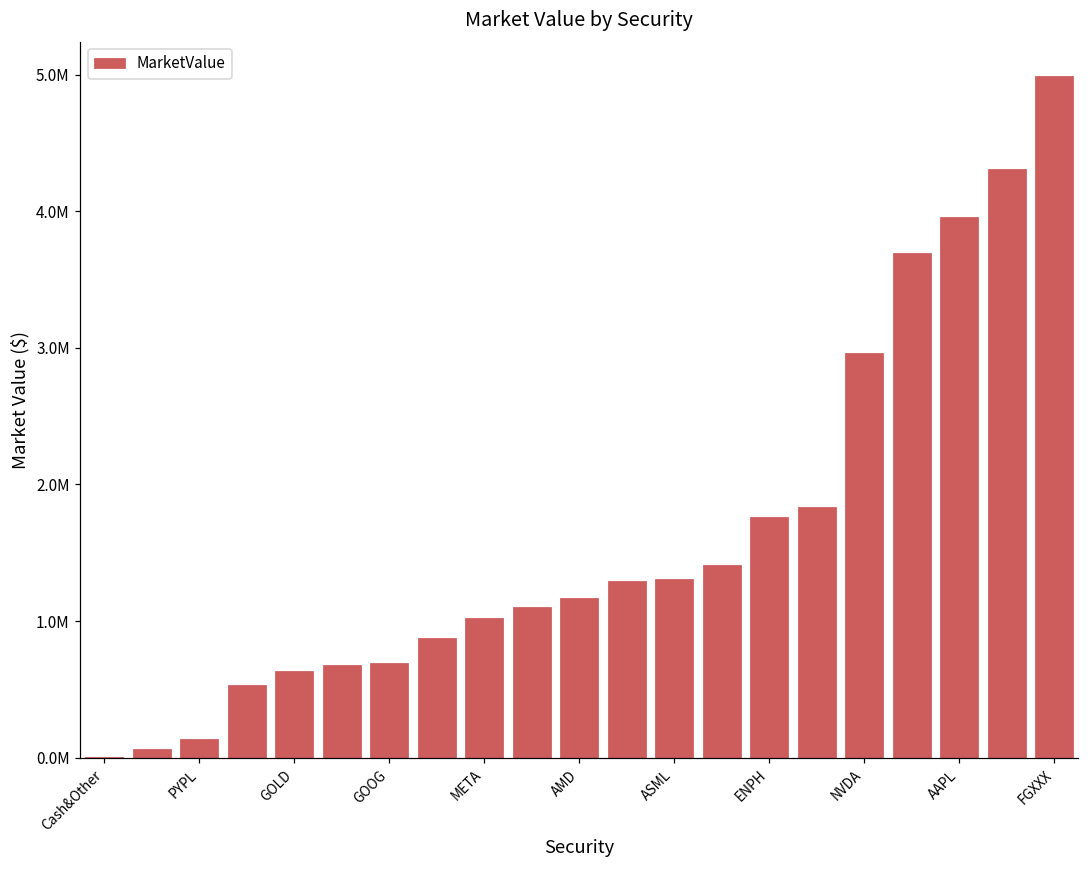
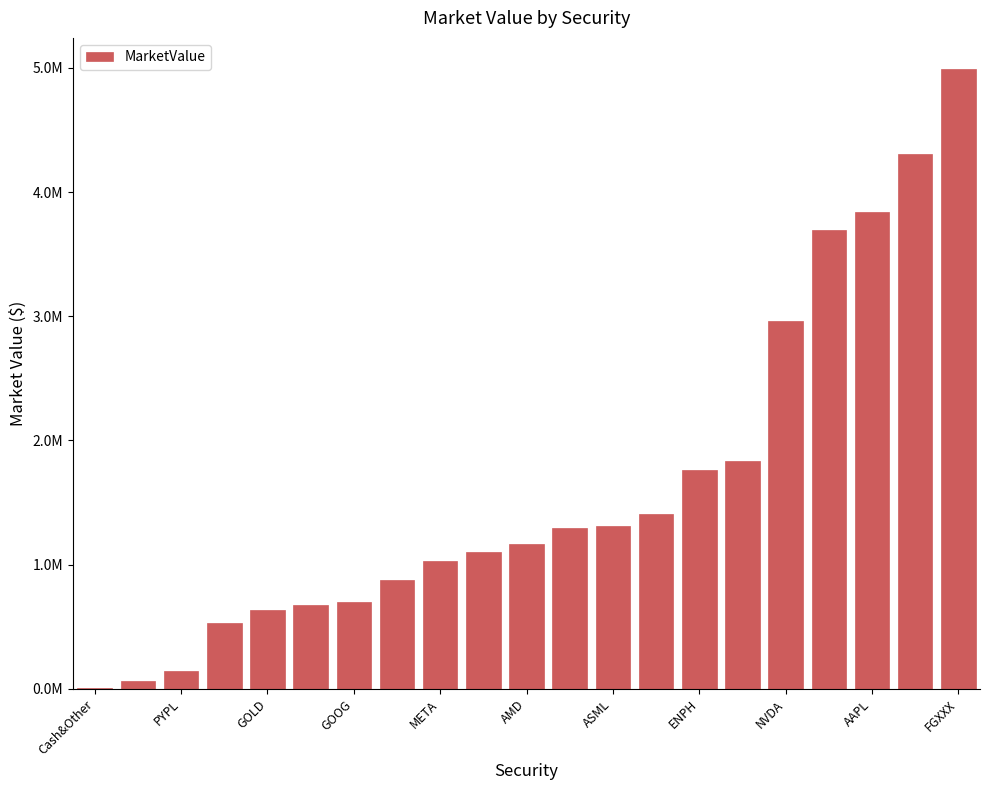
AAPL: 3960000 -> 3840000
